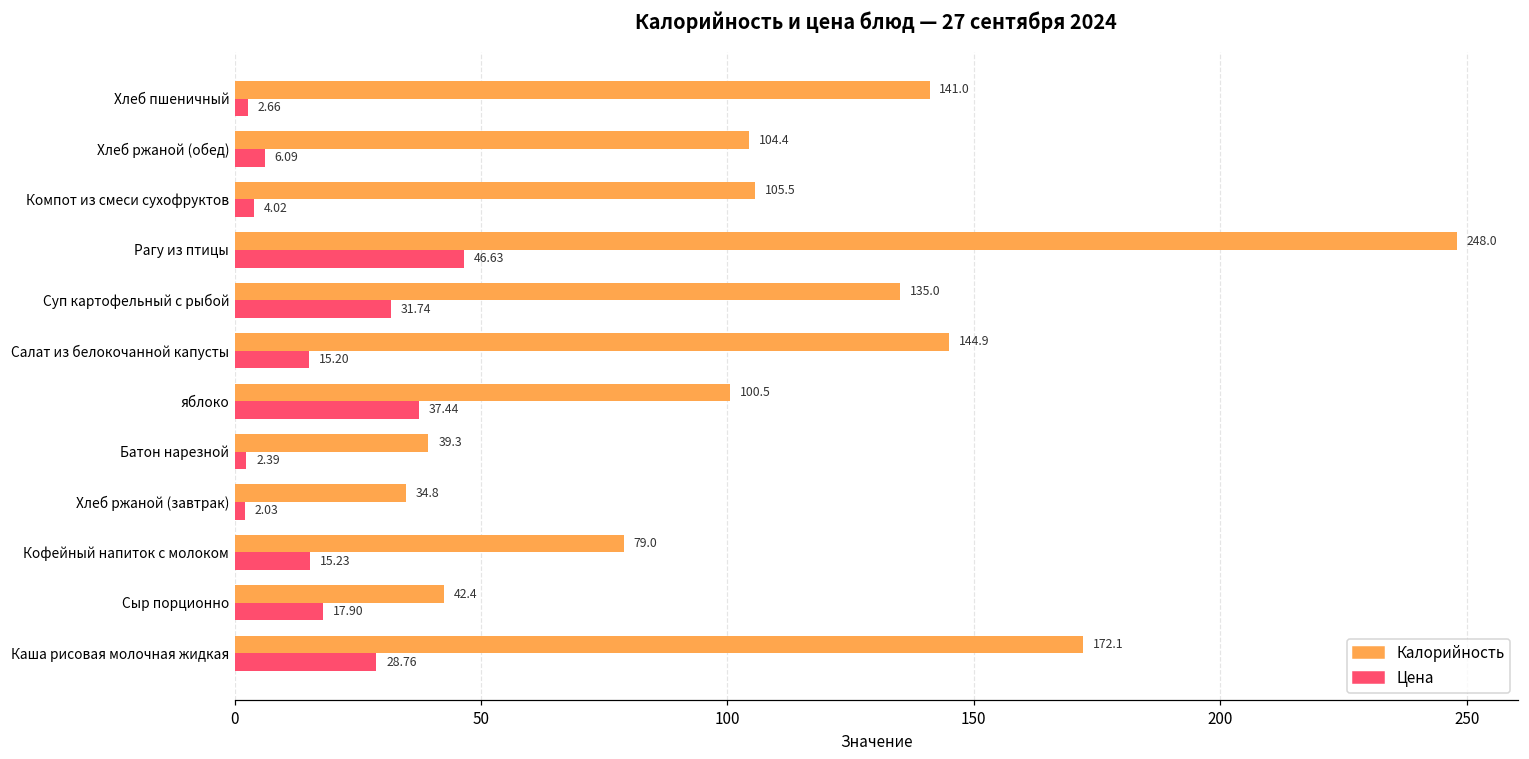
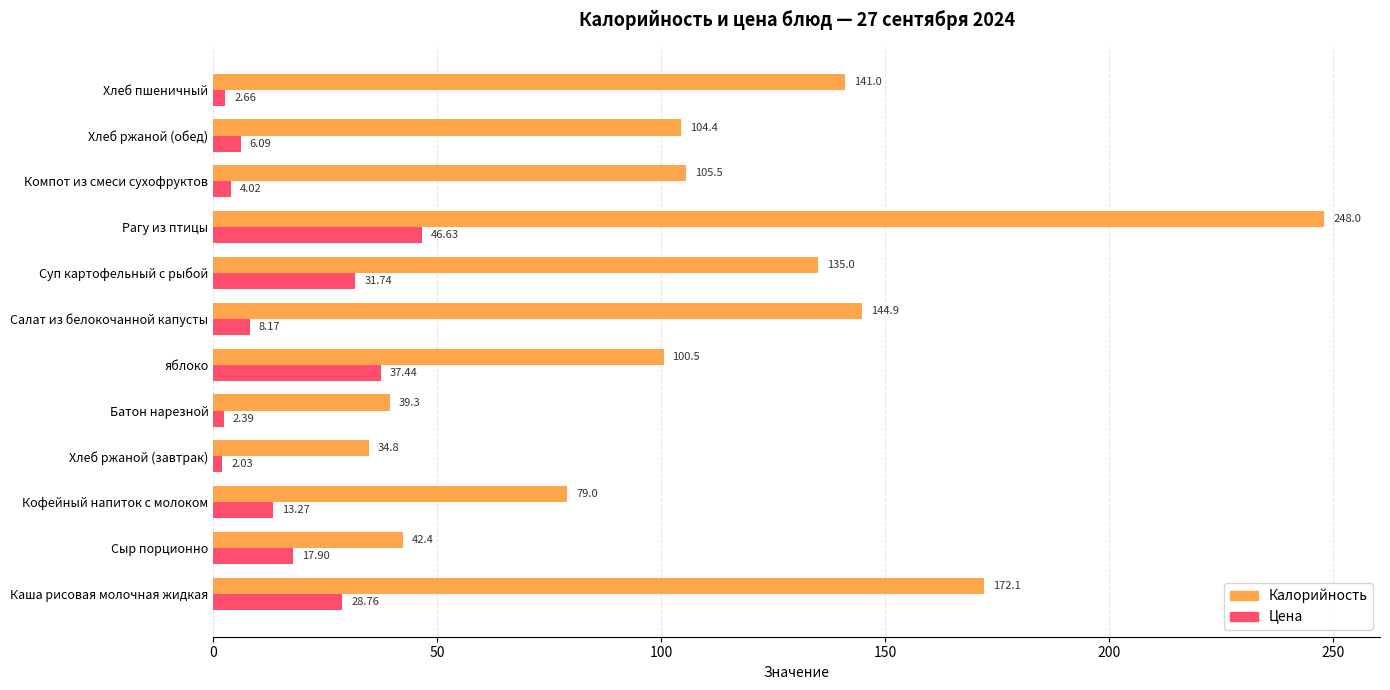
Цена, Салат из белокочанной капусты: 15.20 -> 8.17
Цена, Кофейный напиток с молоком: 15.23 -> 13.27
